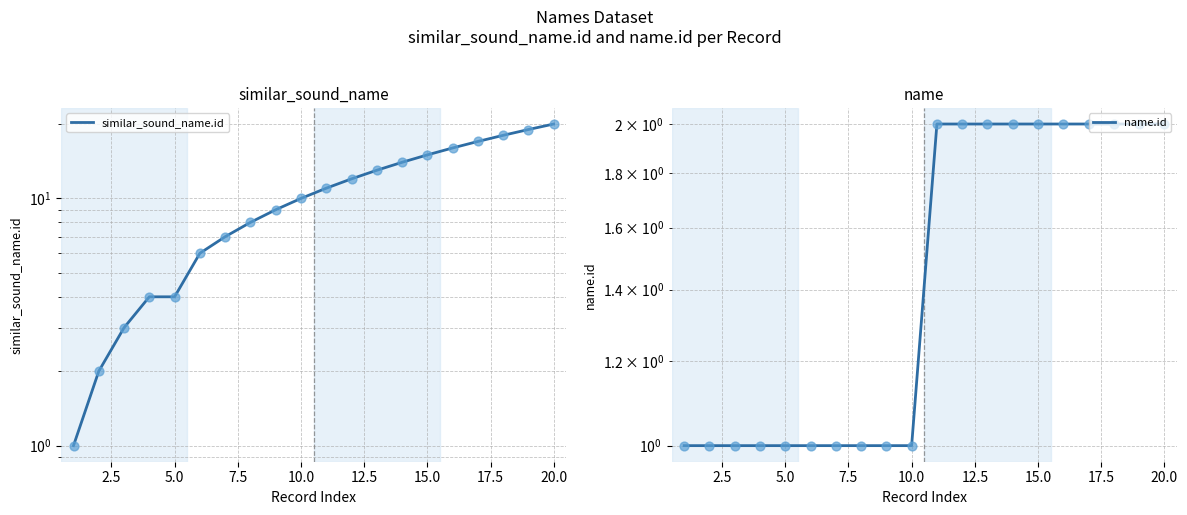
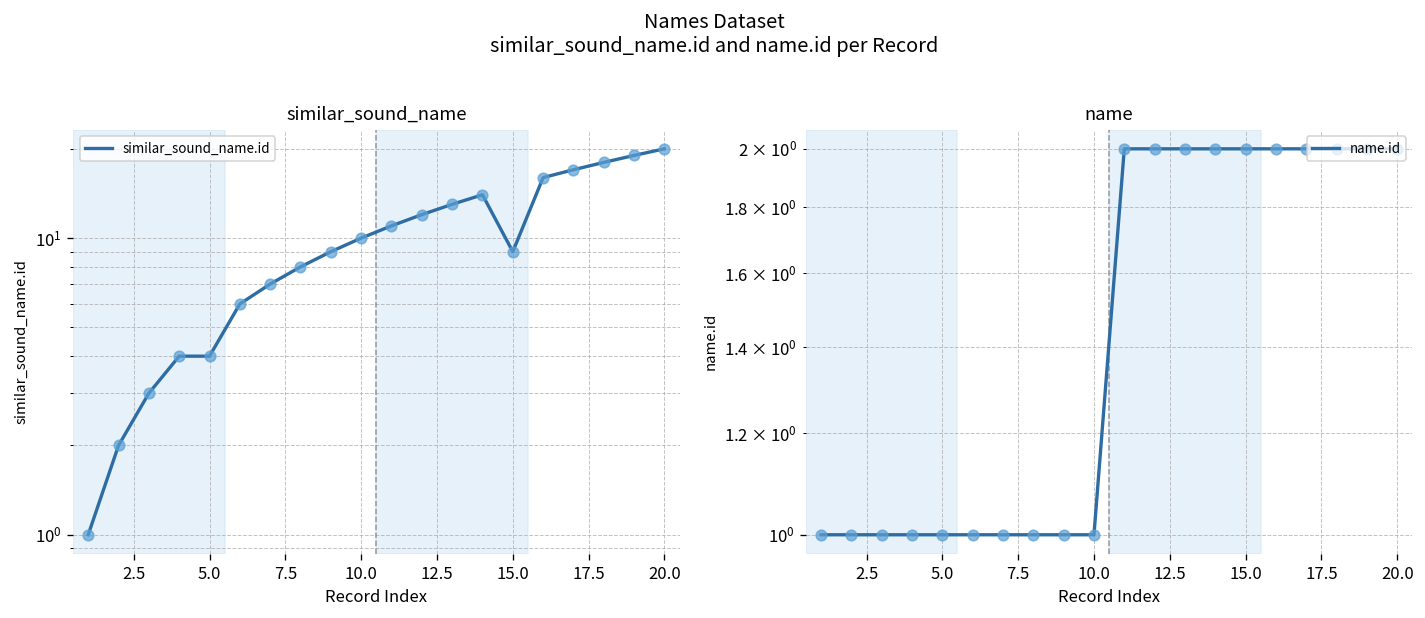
similar_sound_name, 15.0: 15 -> 9
